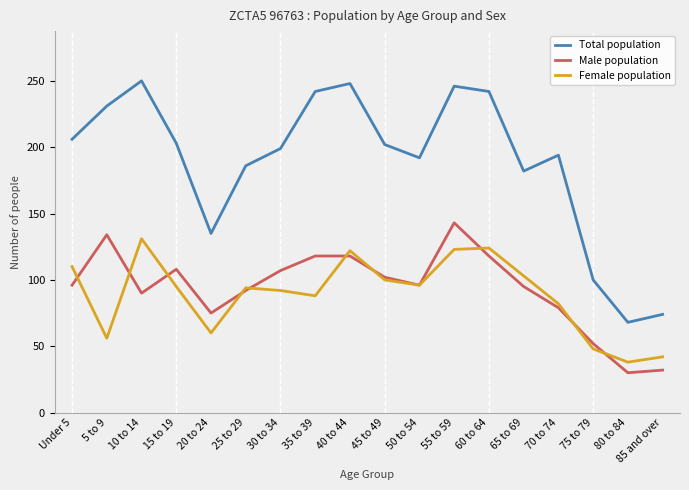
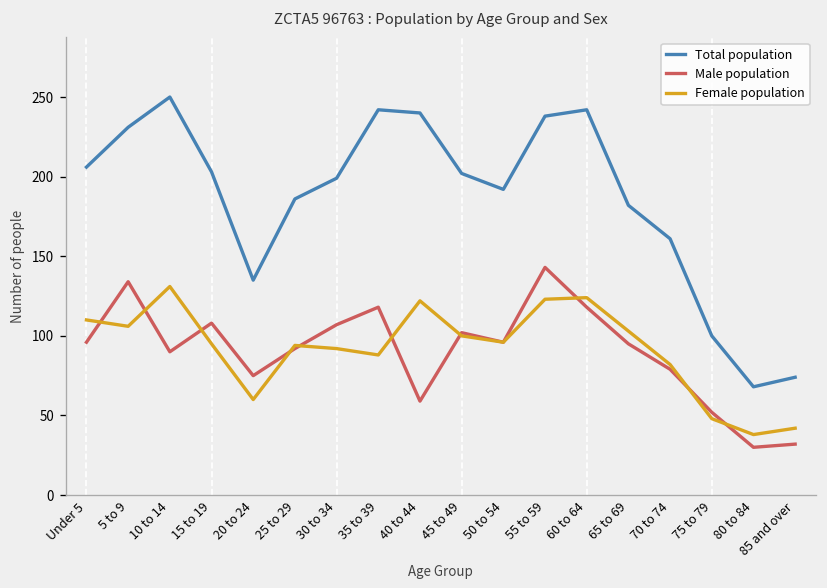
Female population, 5 to 9: 56 -> 106
Total population, 40 to 44: 248 -> 240
Male population, 40 to 44: 118 -> 59
Total population, 55 to 59: 246 -> 238
Total population, 70 to 74: 194 -> 161
